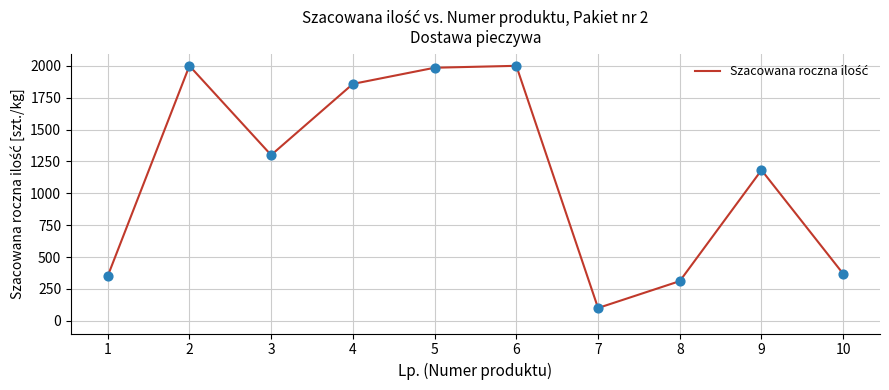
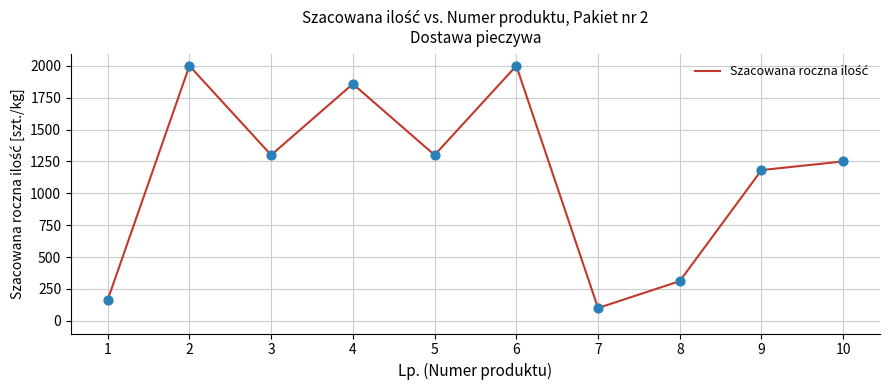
1: 350 -> 160
5: 1990 -> 1300
10: 370 -> 1250
